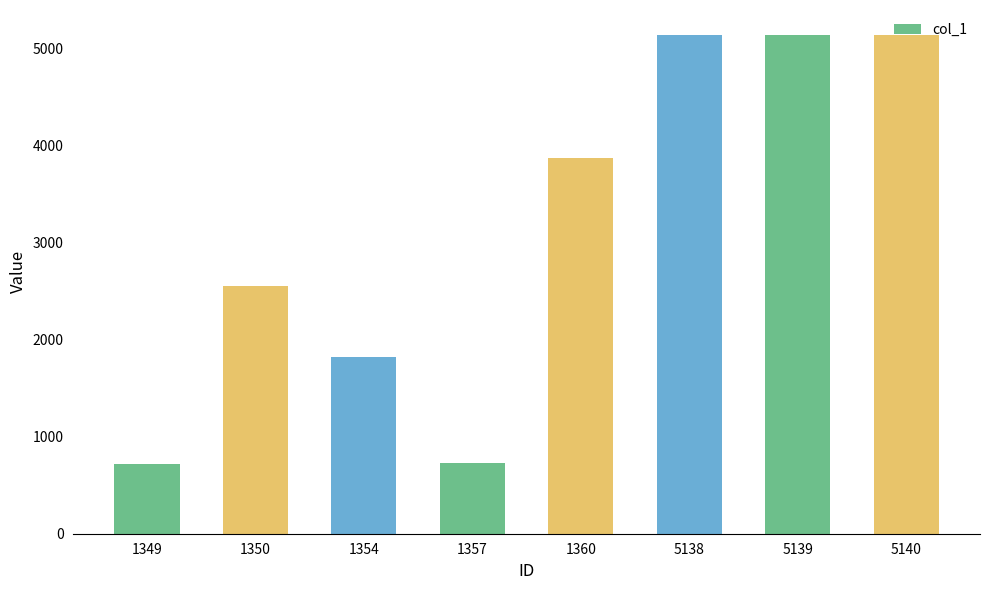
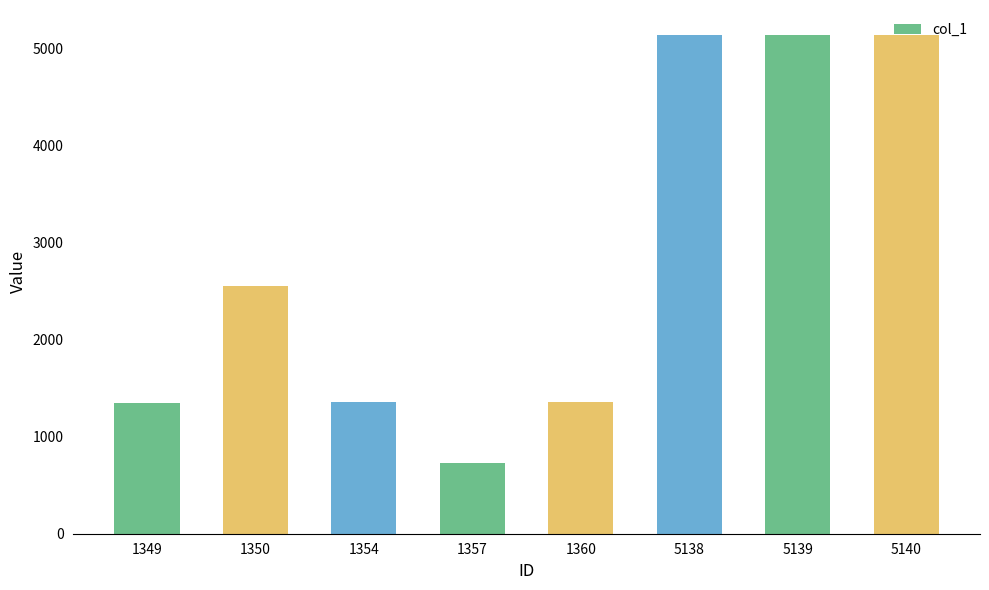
1349: 700 -> 1300
1354: 1800 -> 1400
1360: 3900 -> 1400
